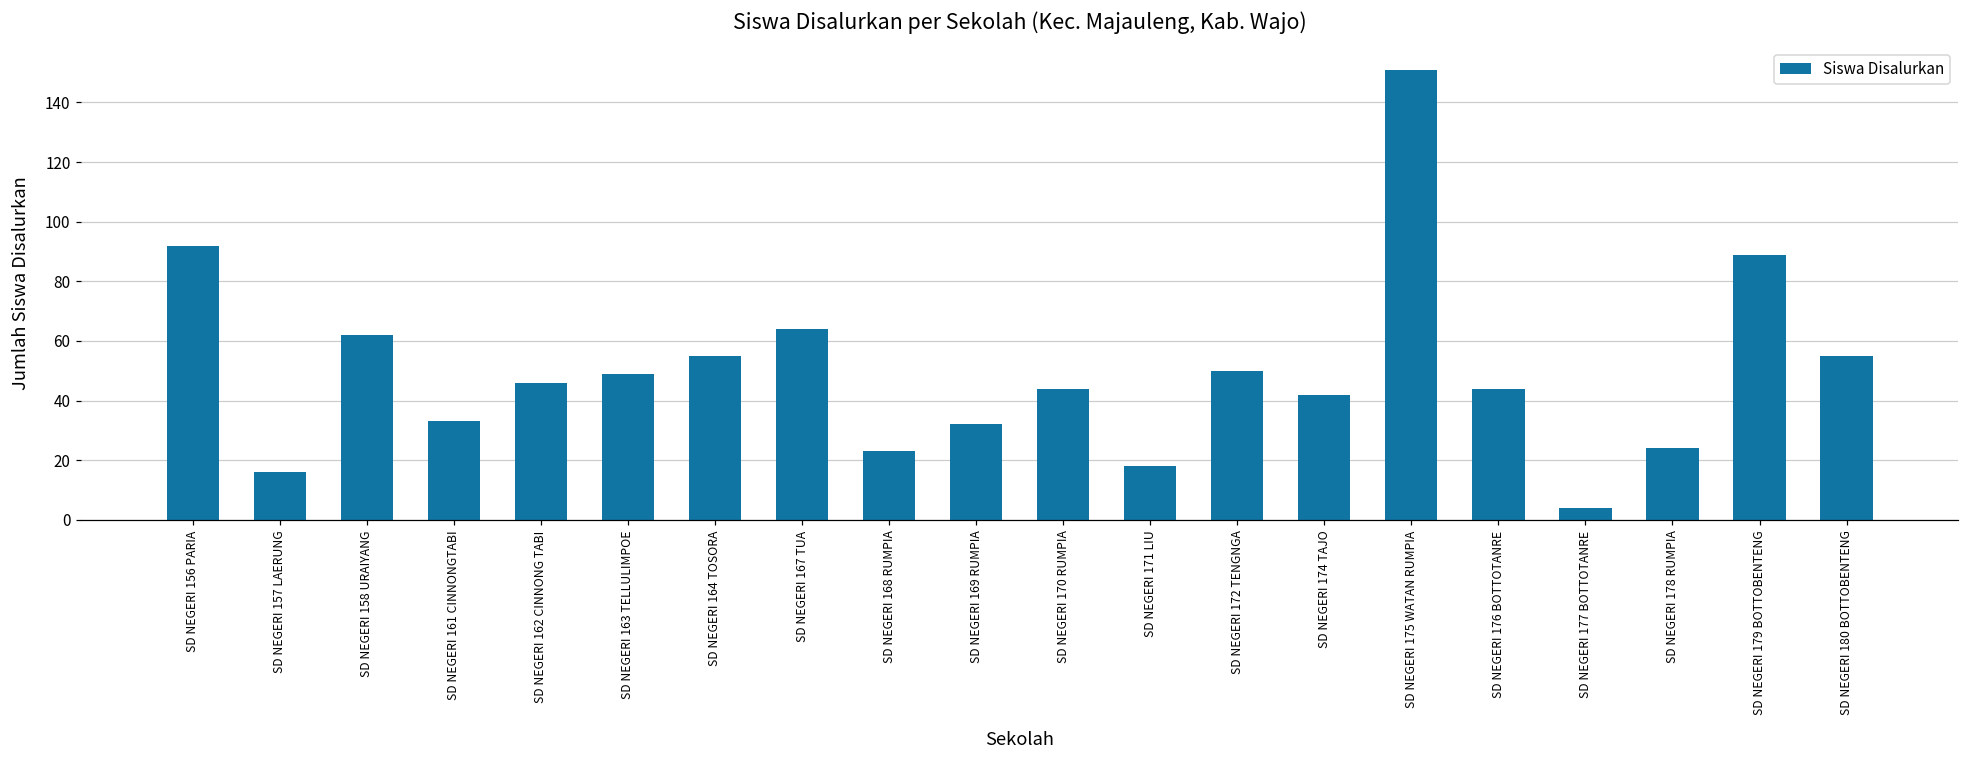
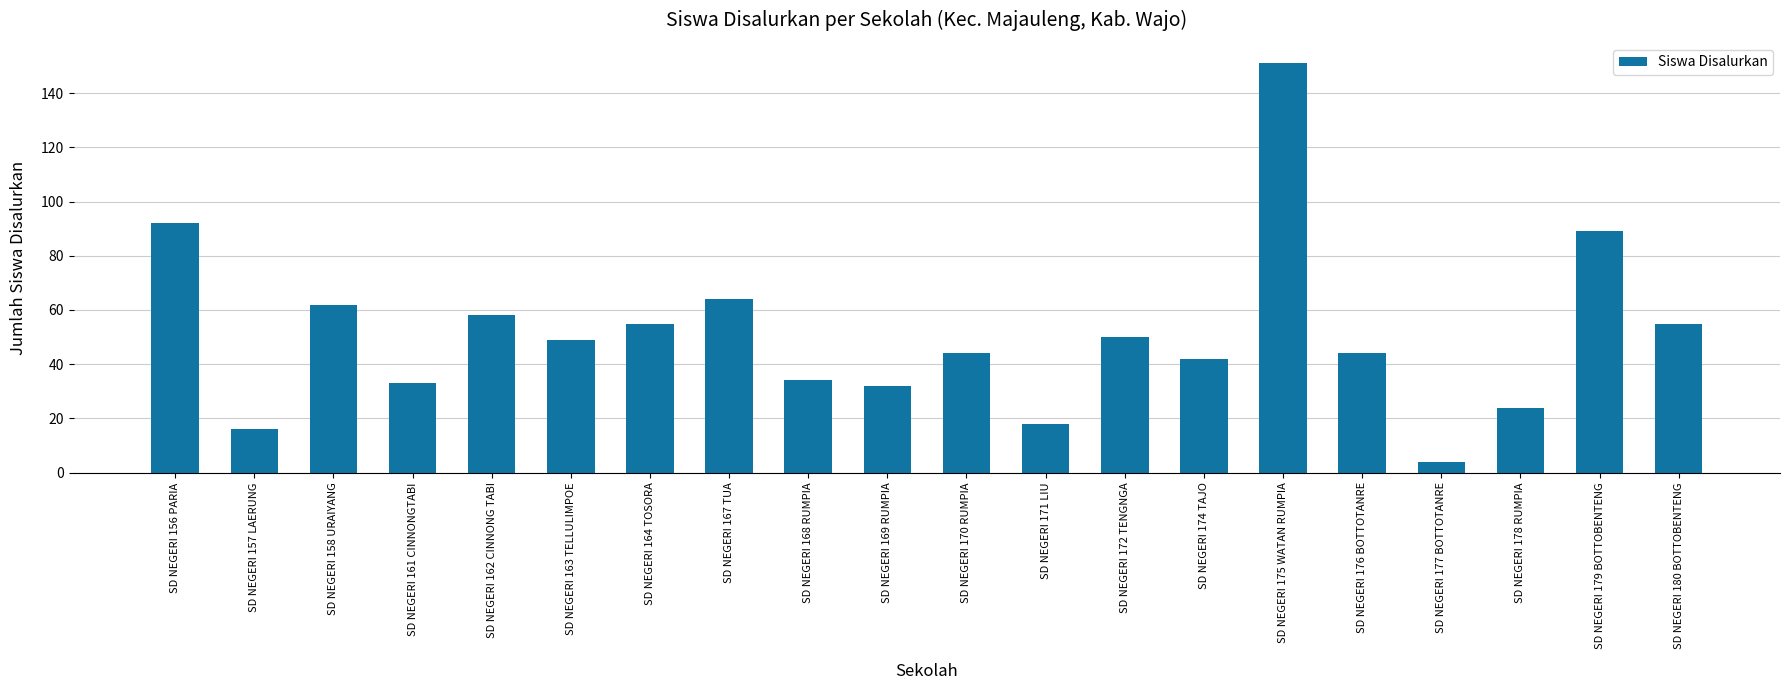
SD NEGERI 162 CINNONG TABI: 46 -> 58
SD NEGERI 168 RUMPIA: 23 -> 34
